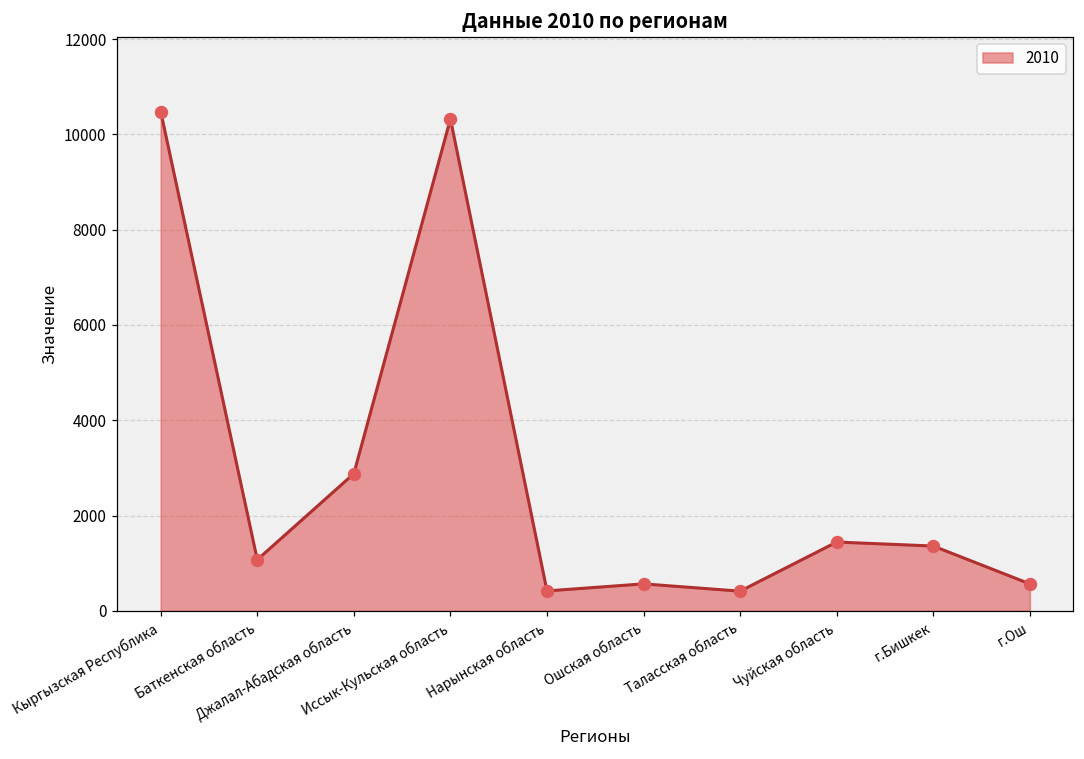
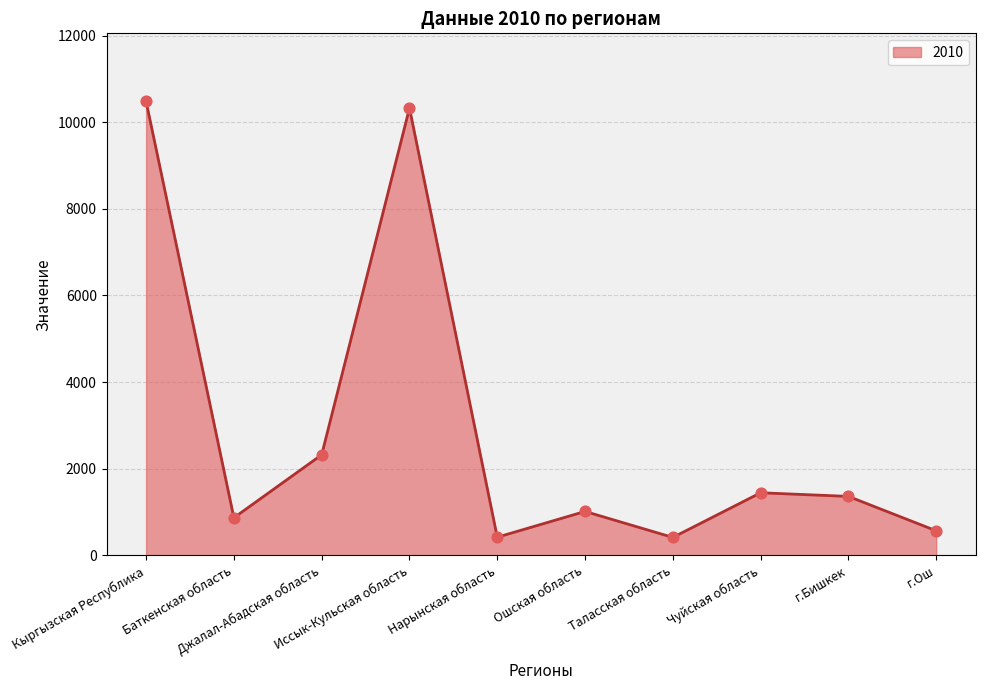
Баткенская область: 1100 -> 900
Джалал-Абадская область: 2900 -> 2300
Ошская область: 600 -> 1000
